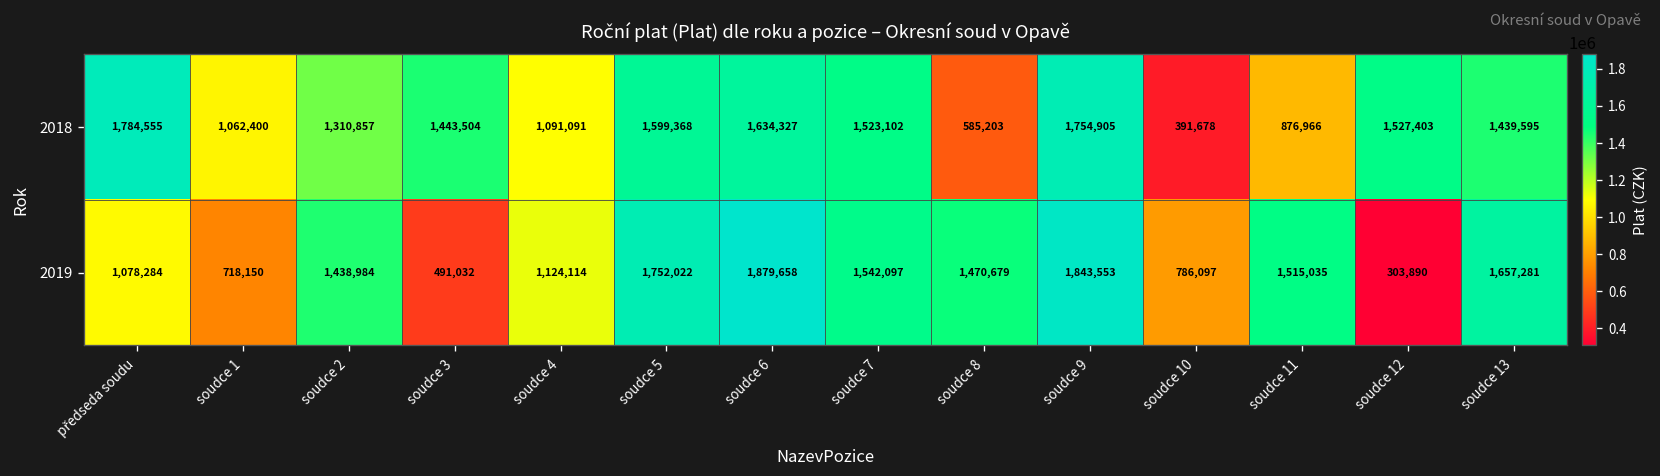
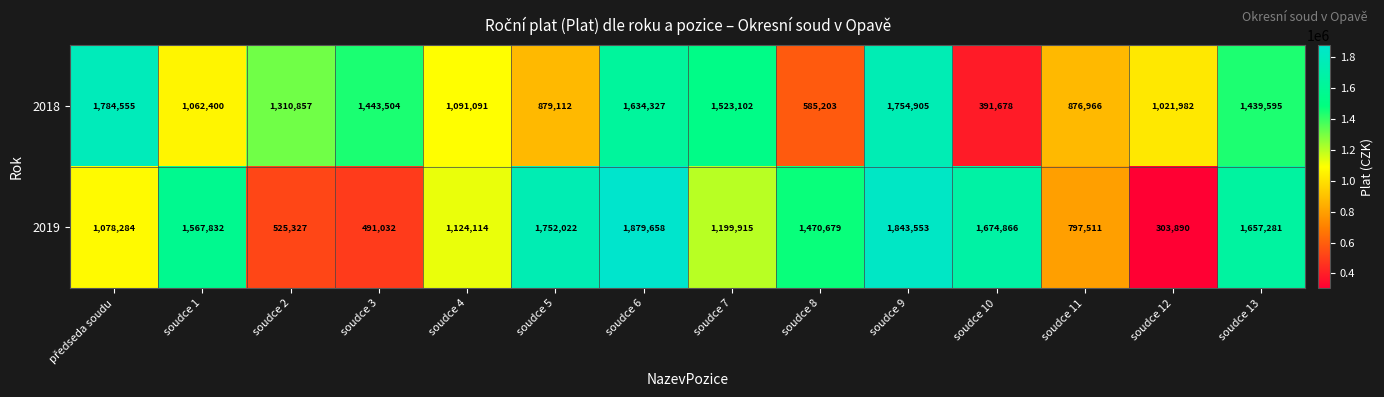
2018, soudce 5: 1,599,368 -> 879,112
2018, soudce 12: 1,527,403 -> 1,021,982
2019, soudce 1: 718,150 -> 1,567,832
2019, soudce 2: 1,438,984 -> 525,327
2019, soudce 7: 1,542,097 -> 1,199,915
2019, soudce 10: 786,097 -> 1,674,866
2019, soudce 11: 1,515,035 -> 797,511
